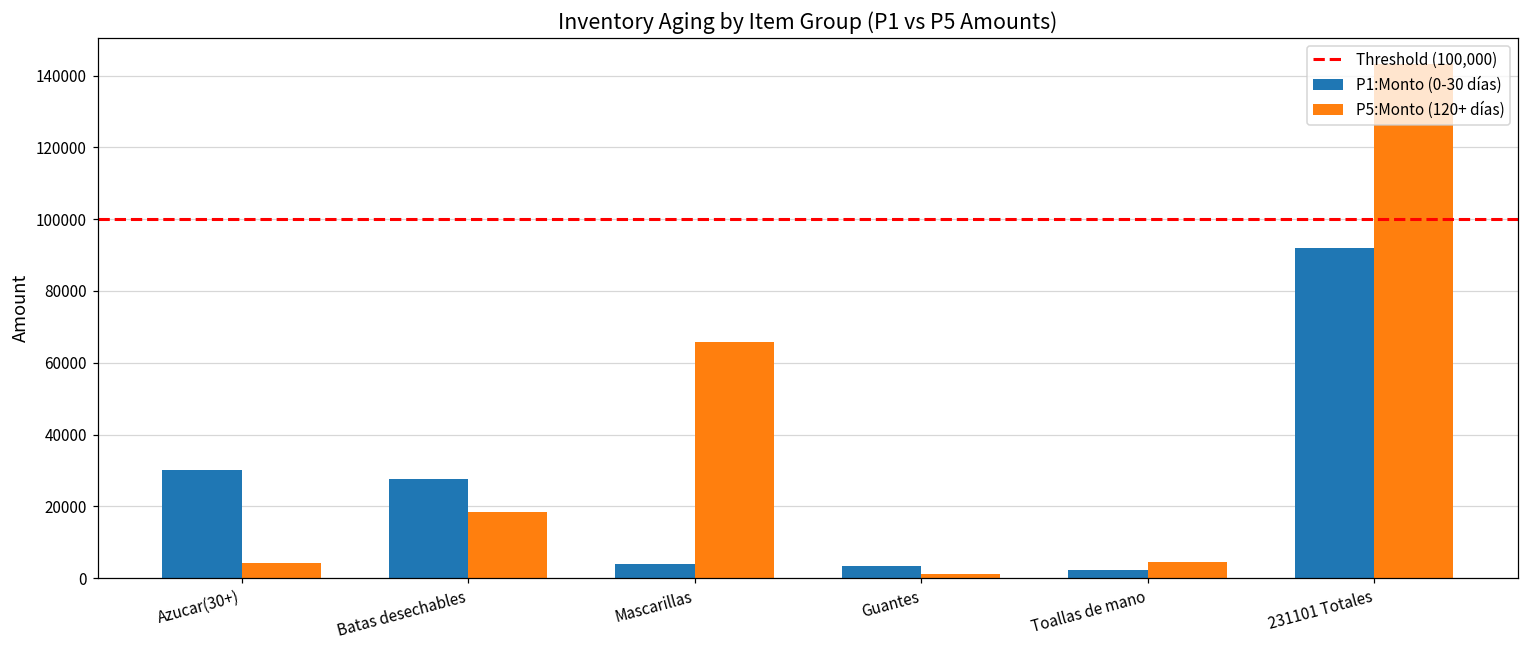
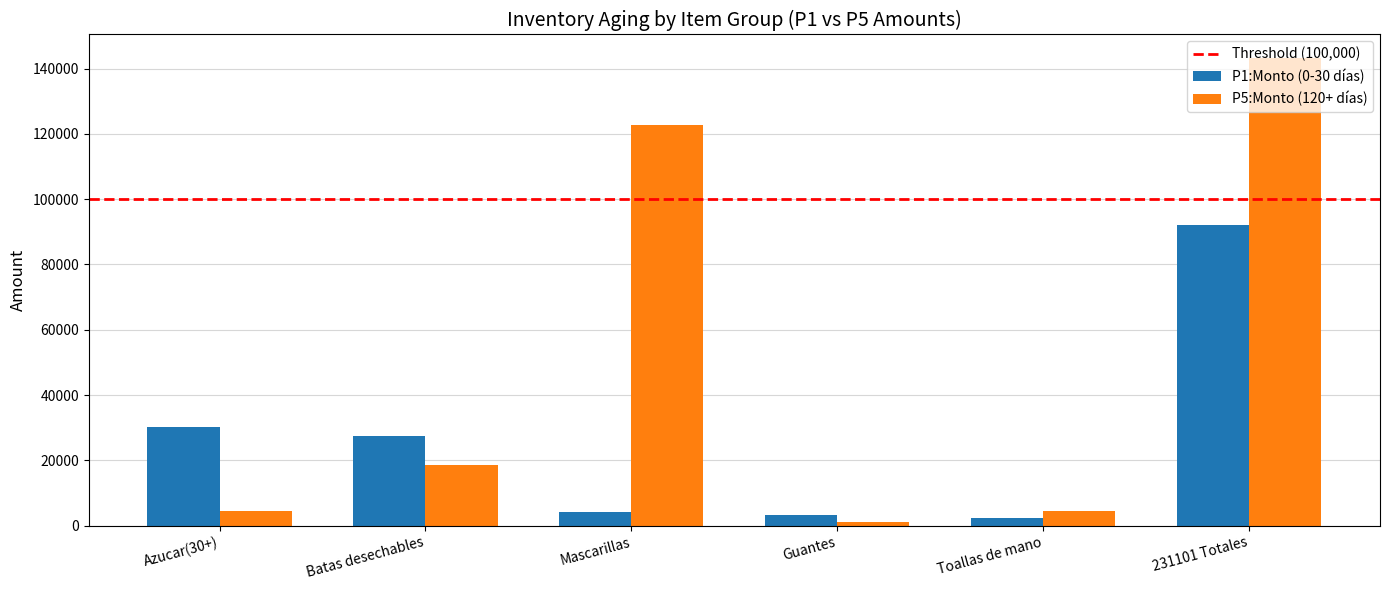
P5:Monto (120+ días), Mascarillas: 66000 -> 123000
